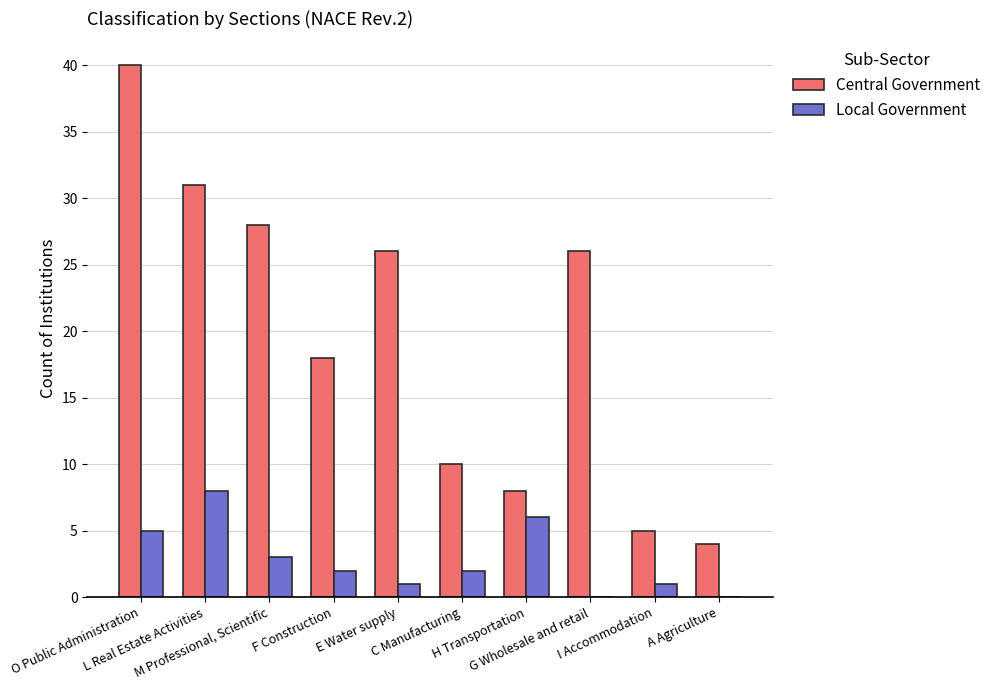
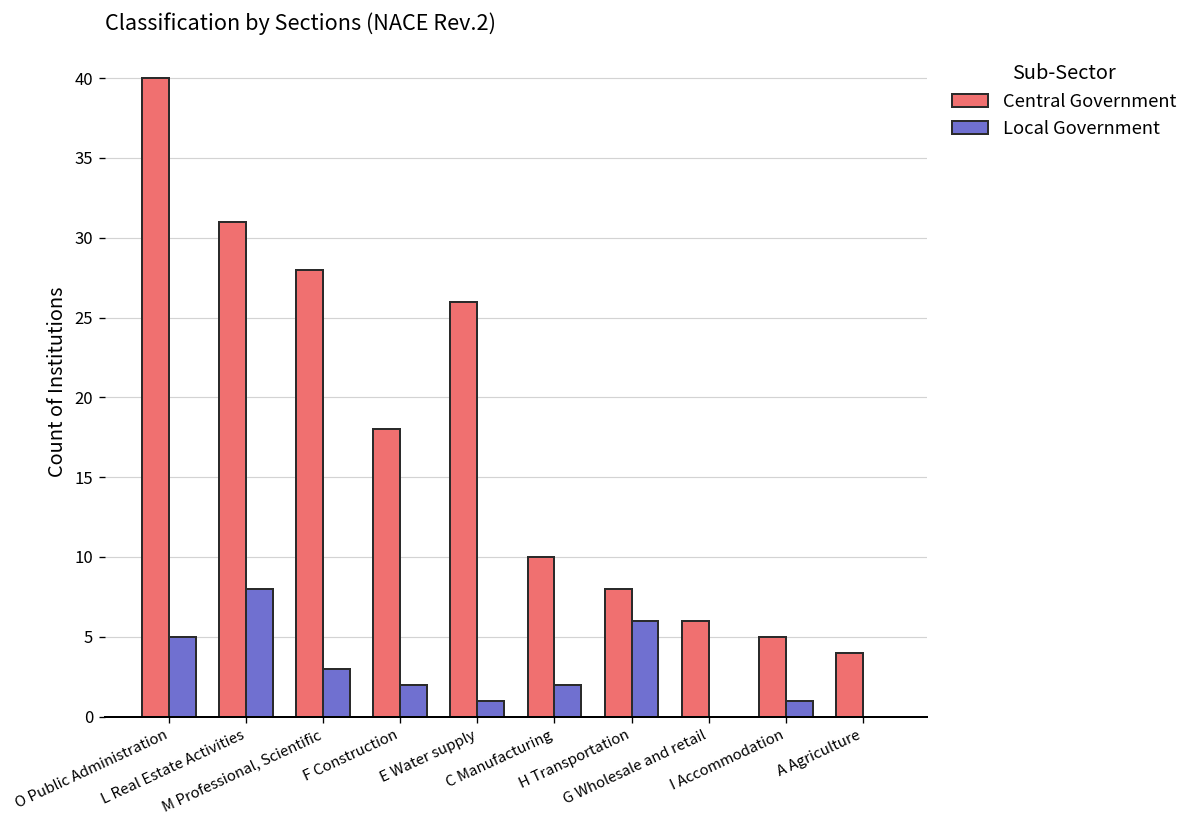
Central Government, G Wholesale and retail: 26 -> 6
